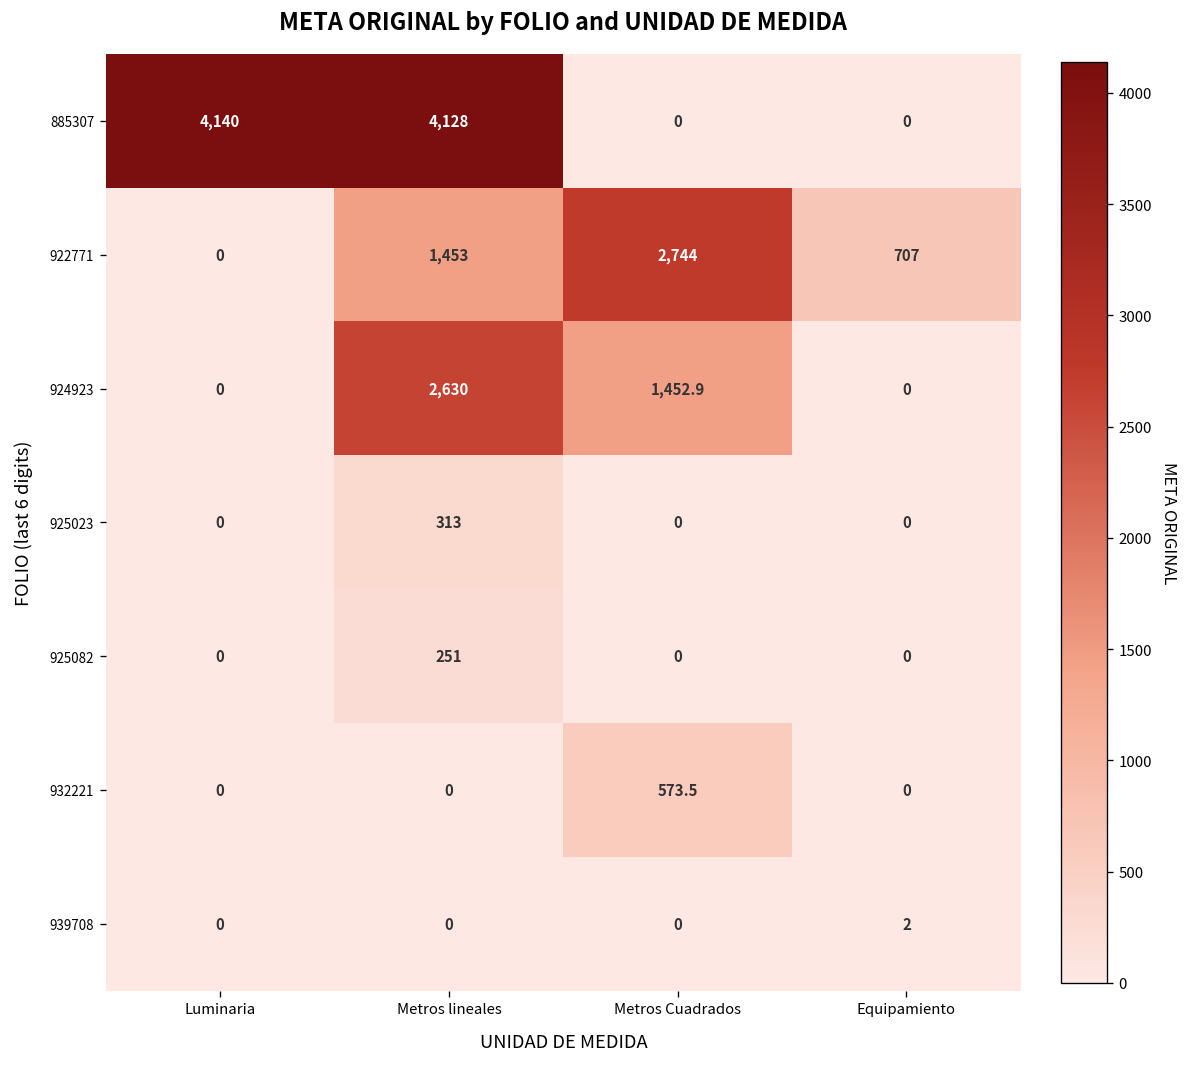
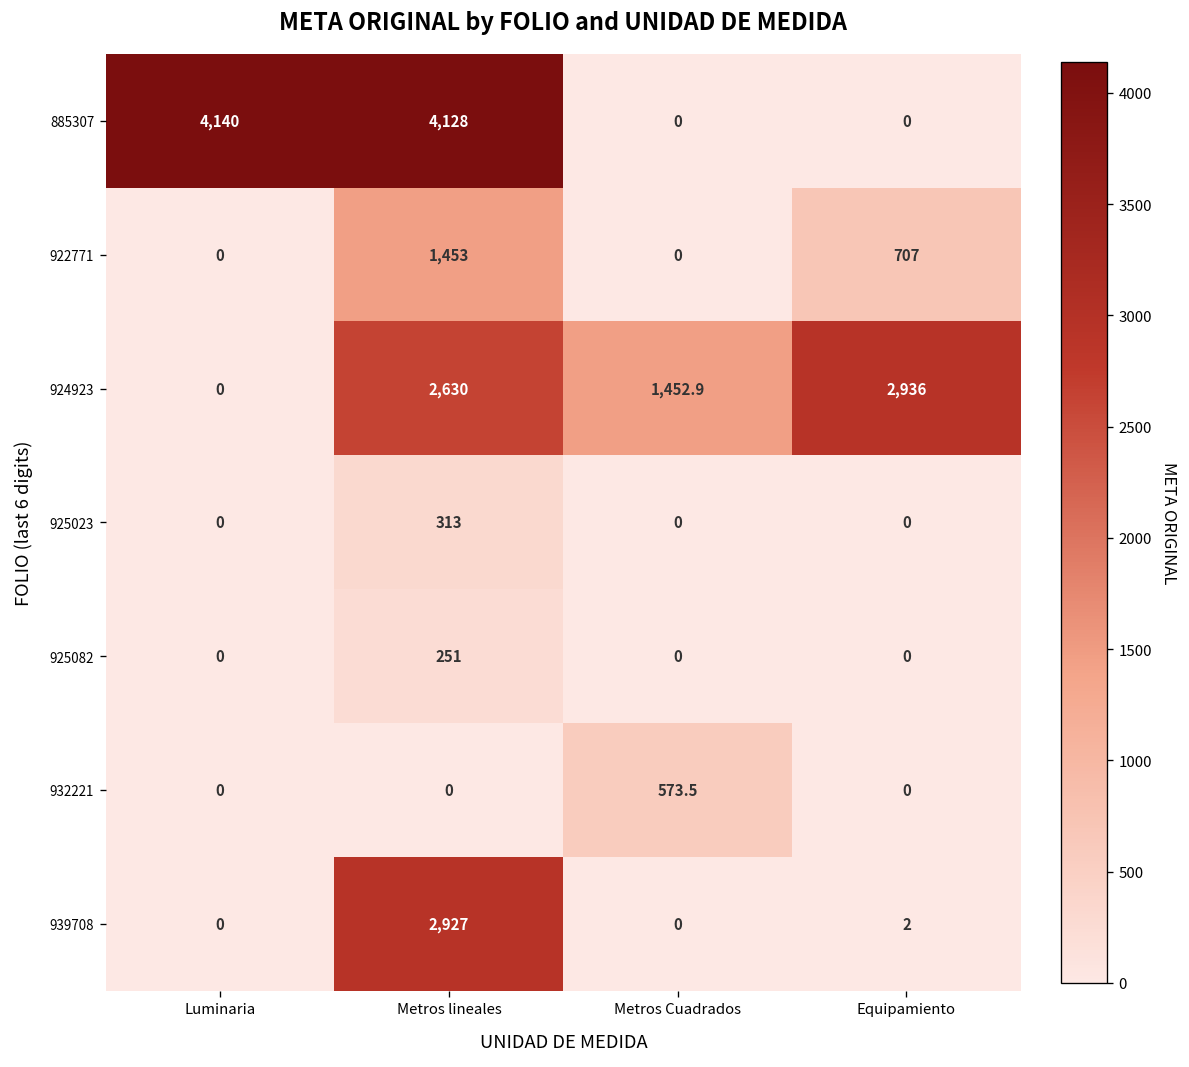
922771, Metros Cuadrados: 2,744 -> 0
924923, Equipamiento: 0 -> 2,936
939708, Metros lineales: 0 -> 2,927
